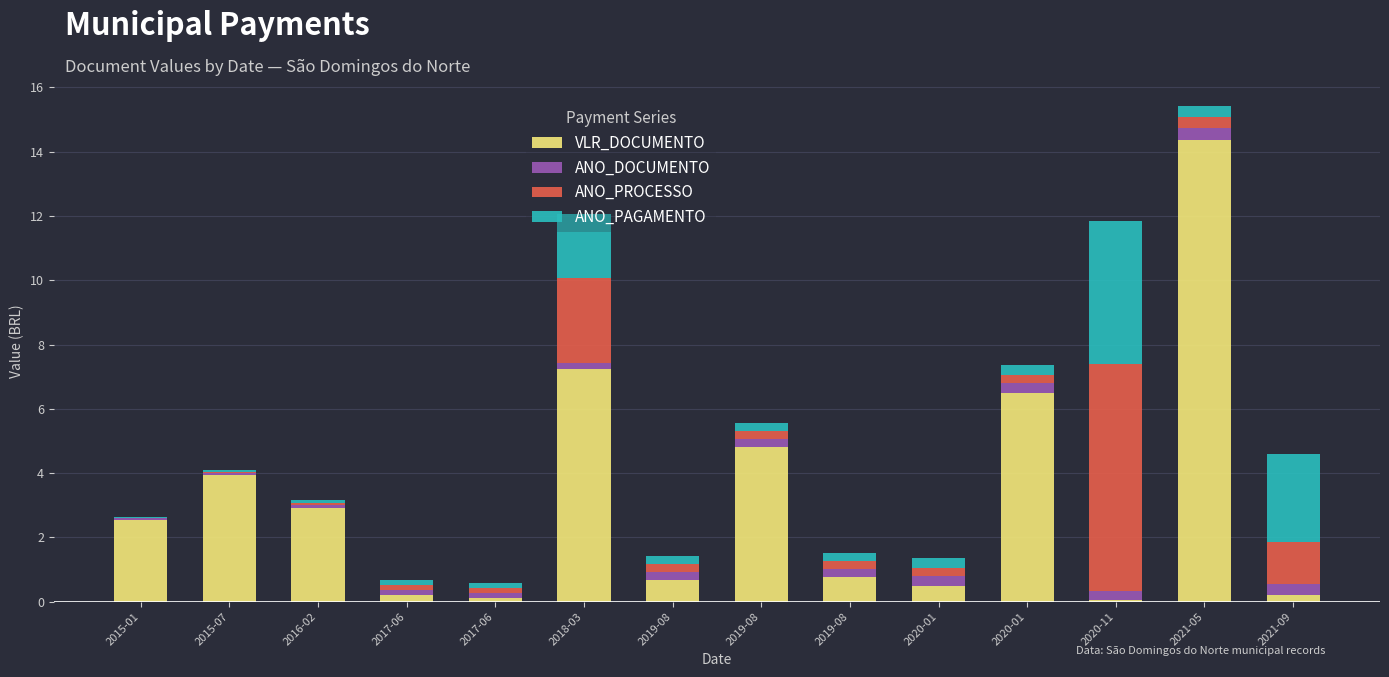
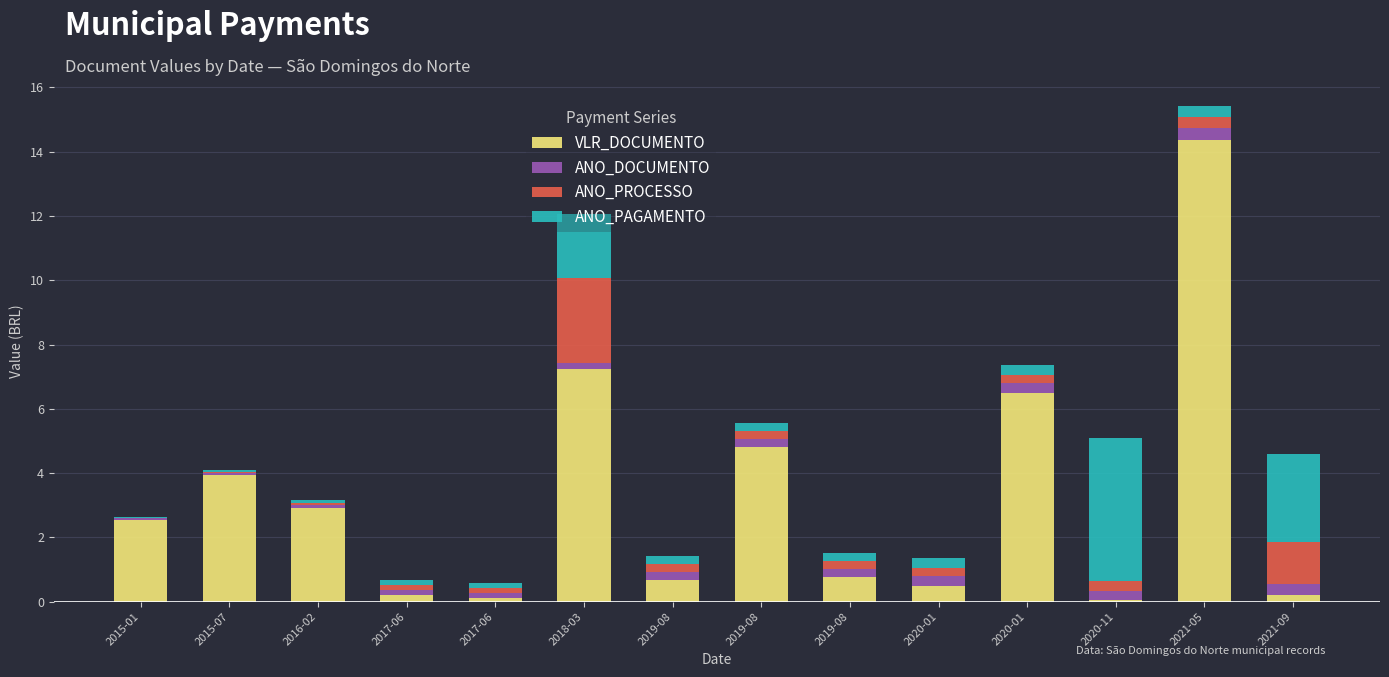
ANO_PROCESSO, 2020-11: 7.1 -> 0.3
